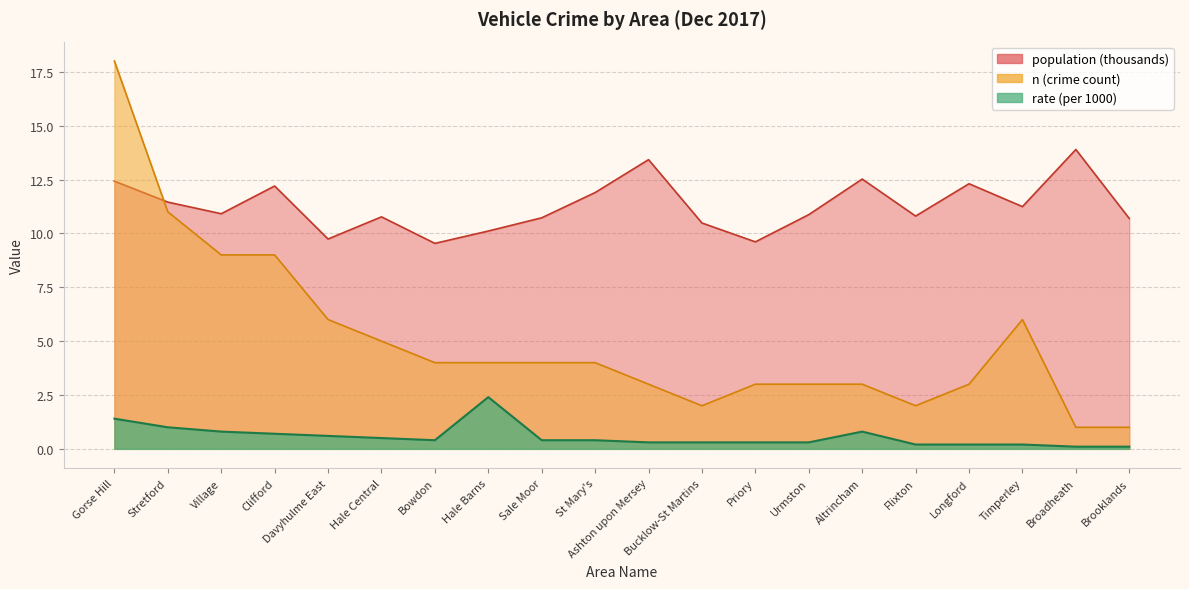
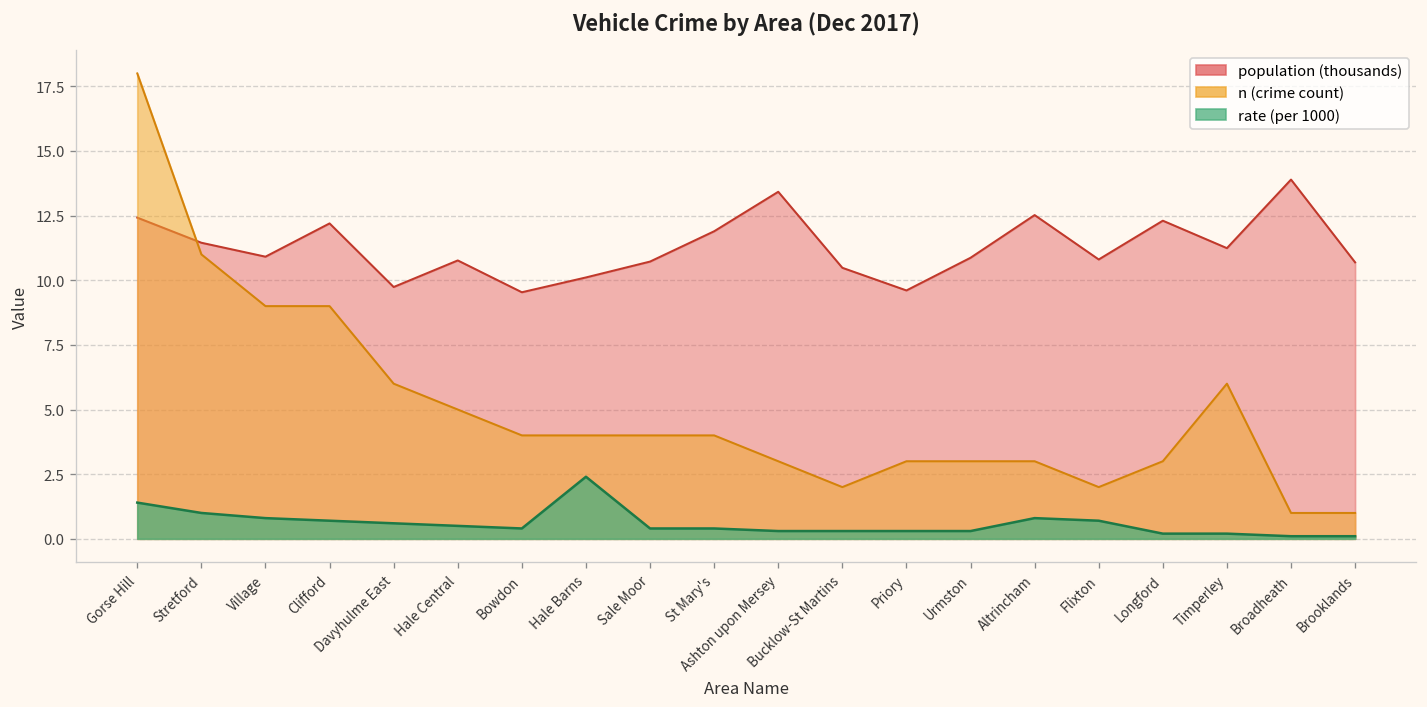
rate (per 1000), Flixton: 0.2 -> 0.7
